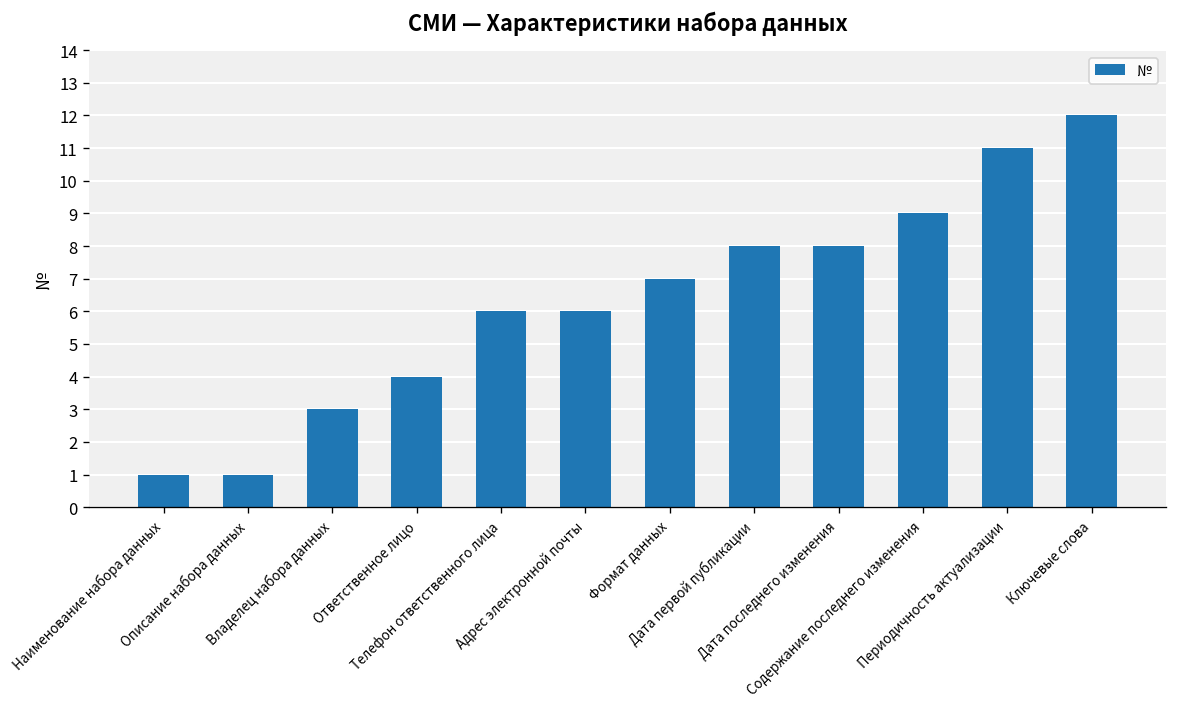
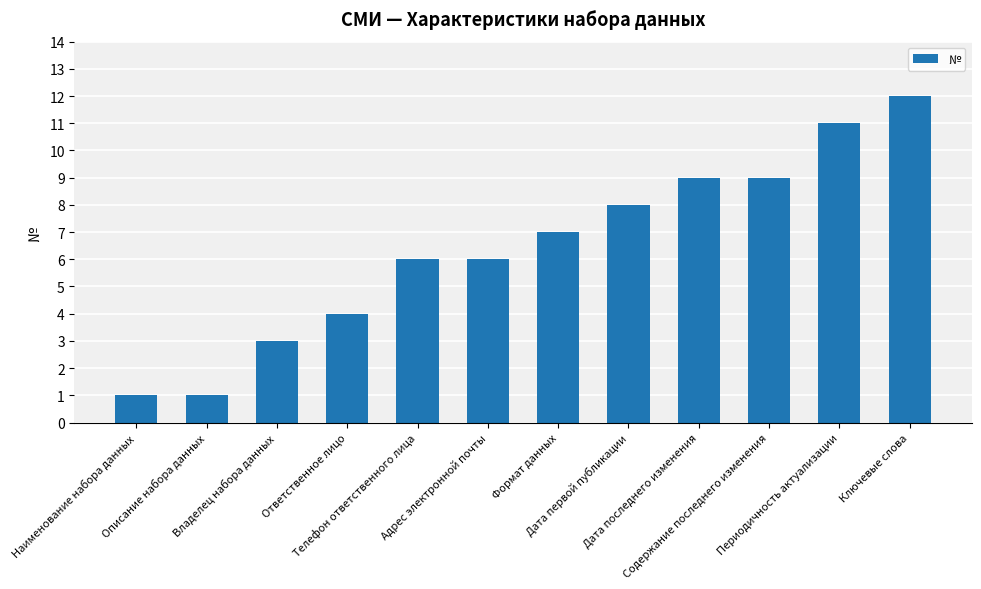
Дата последнего изменения: 8 -> 9
